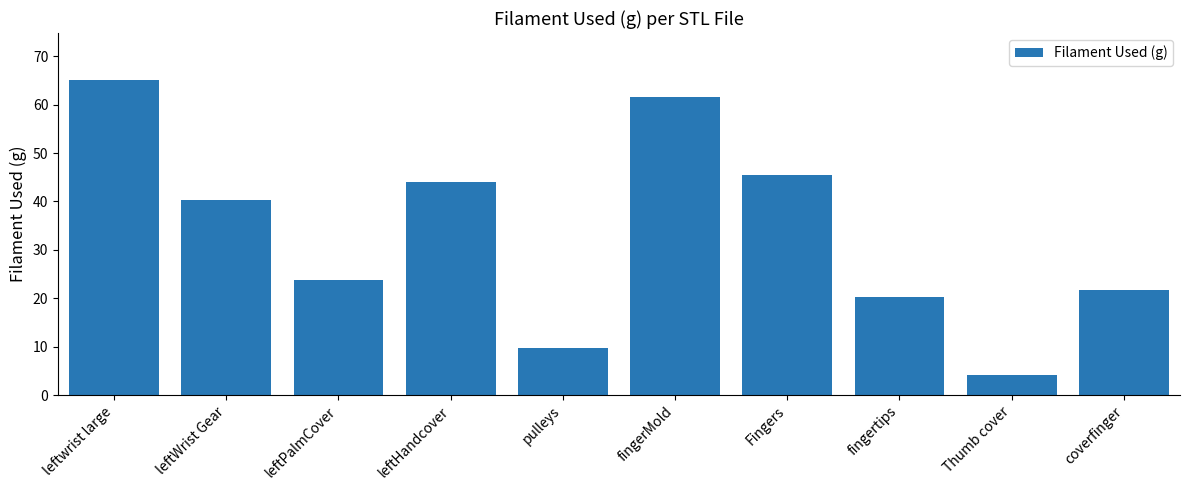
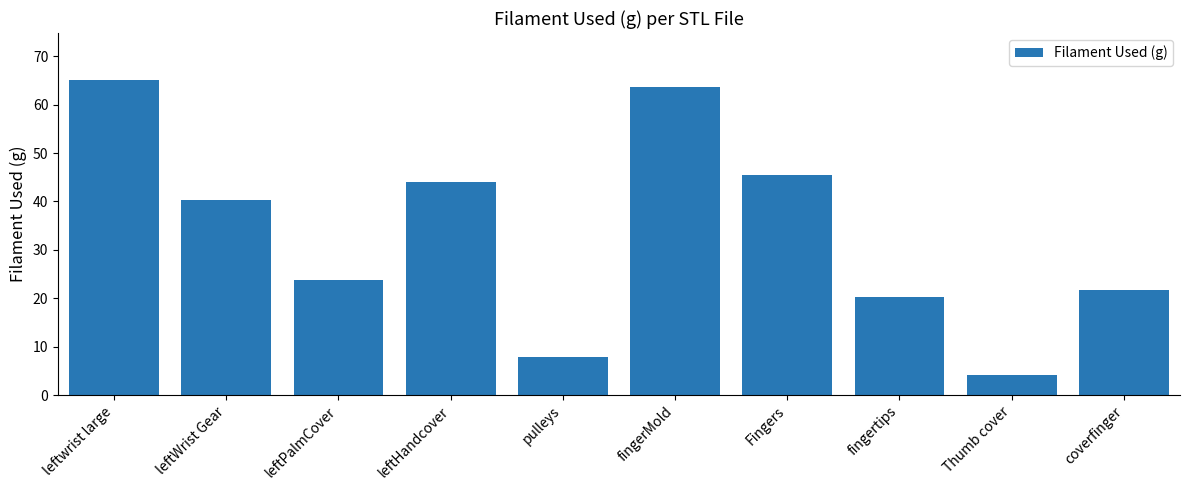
pulleys: 10 -> 8
fingerMold: 62 -> 64
